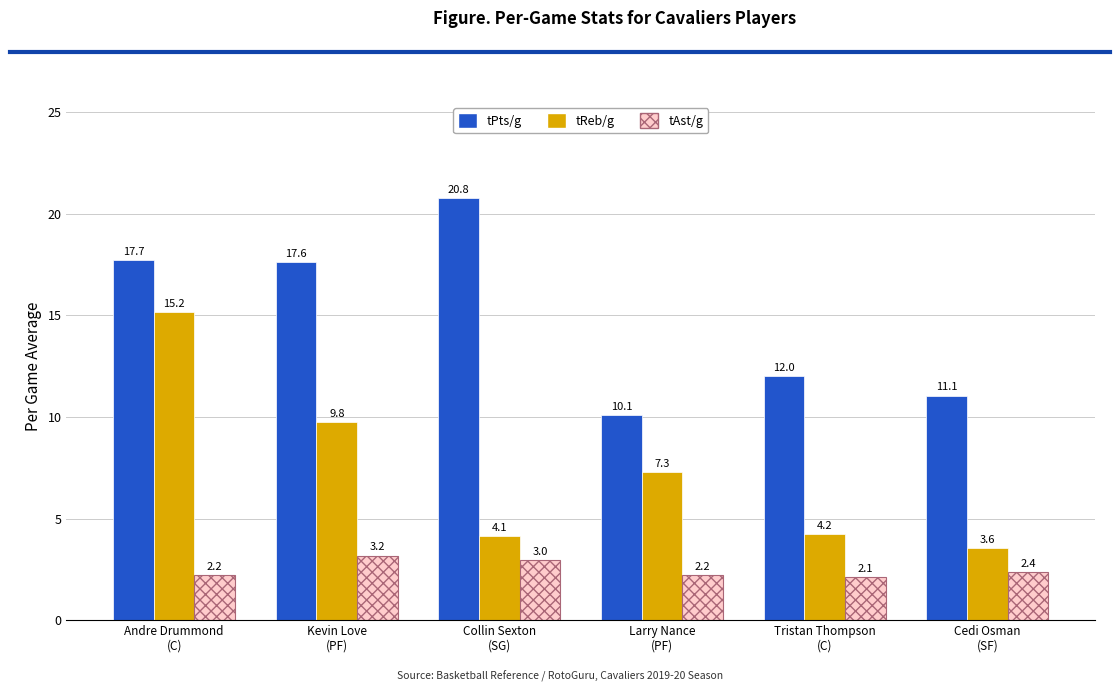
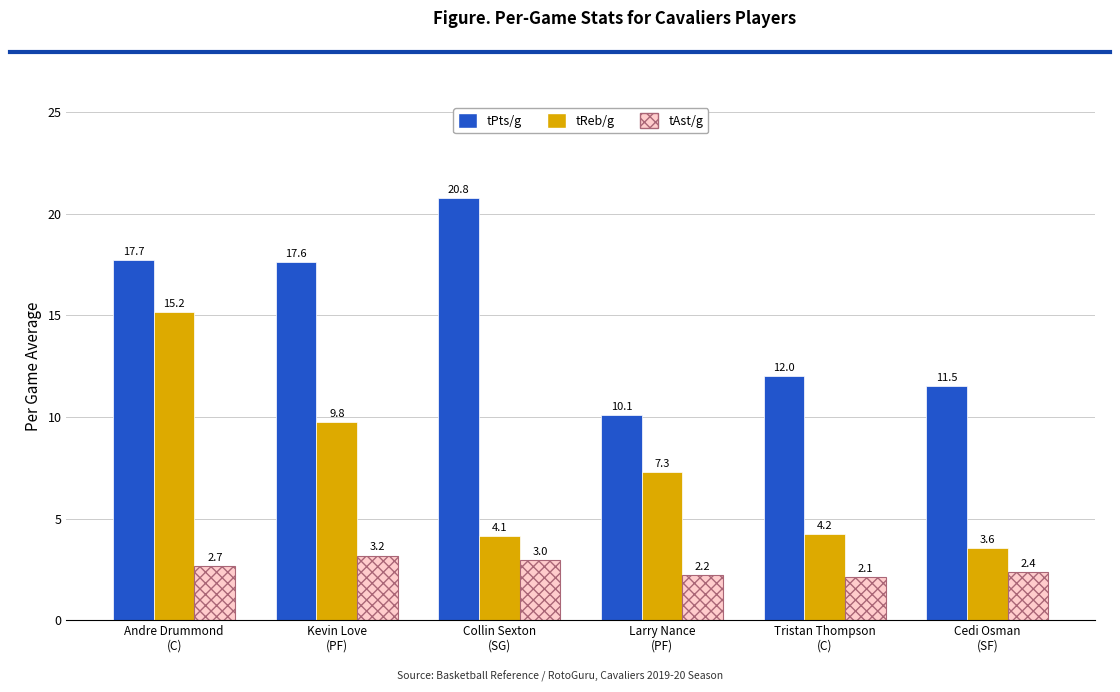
tAst/g, Andre Drummond (C): 2.2 -> 2.7
tPts/g, Cedi Osman (SF): 11.1 -> 11.5
